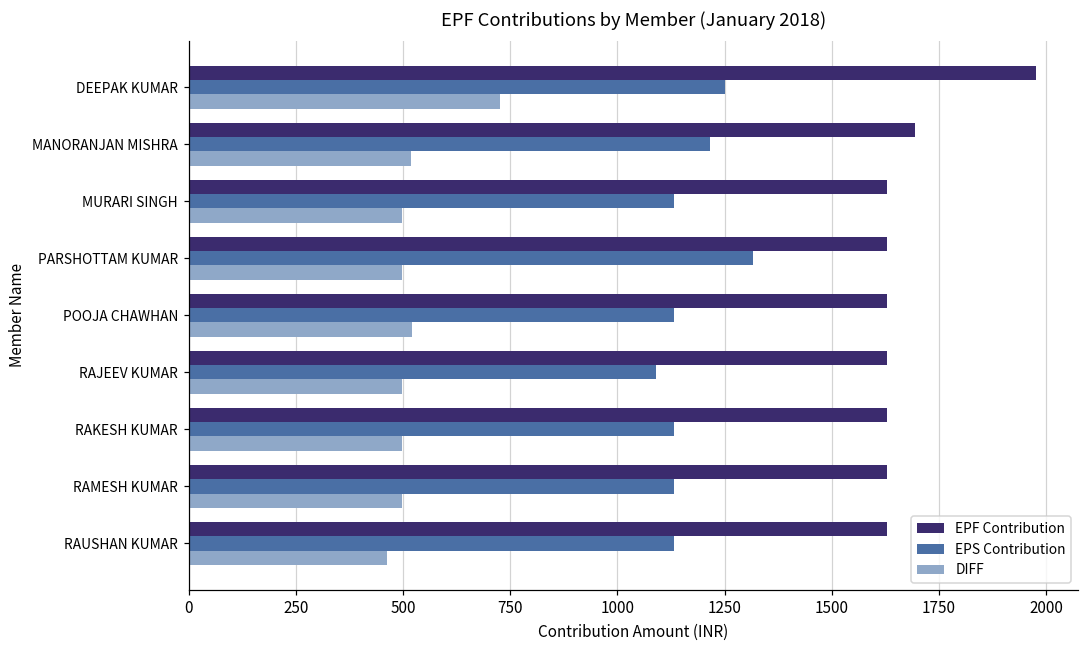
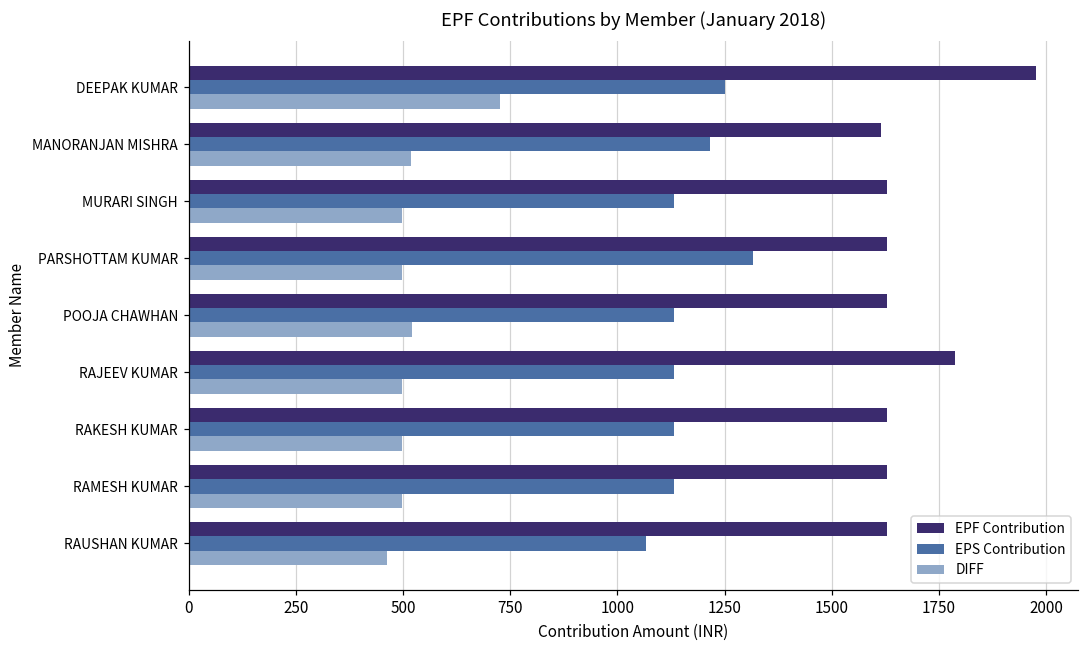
EPF Contribution, MANORANJAN MISHRA: 1690 -> 1620
EPF Contribution, RAJEEV KUMAR: 1630 -> 1790
EPS Contribution, RAJEEV KUMAR: 1090 -> 1130
EPS Contribution, RAUSHAN KUMAR: 1130 -> 1070
